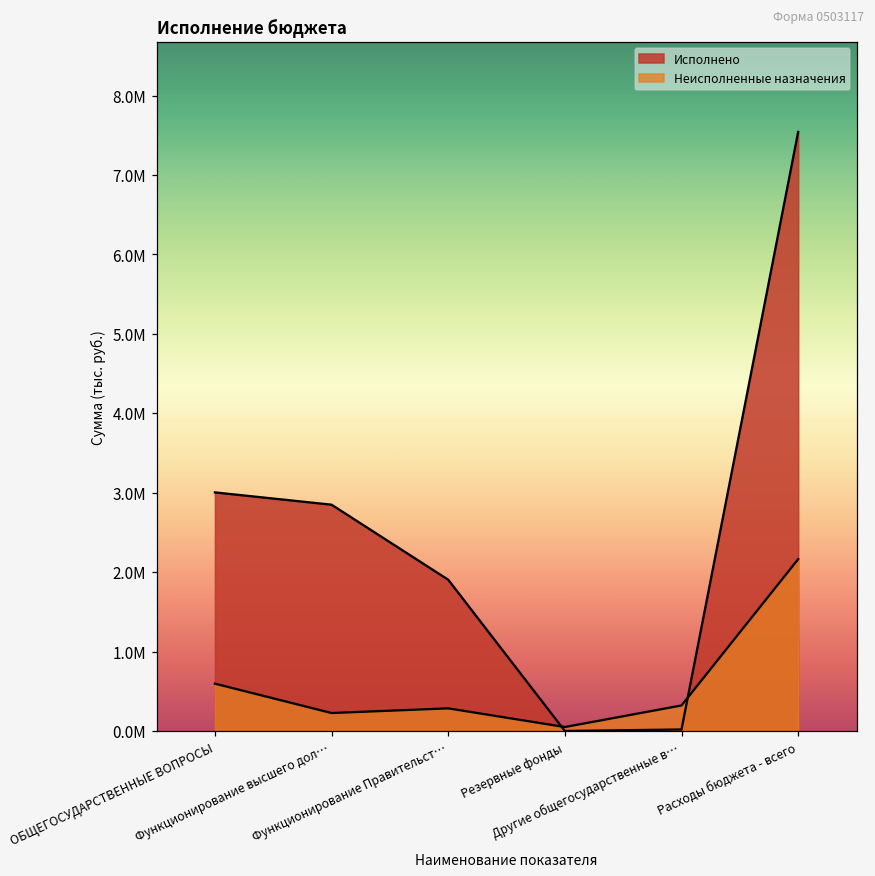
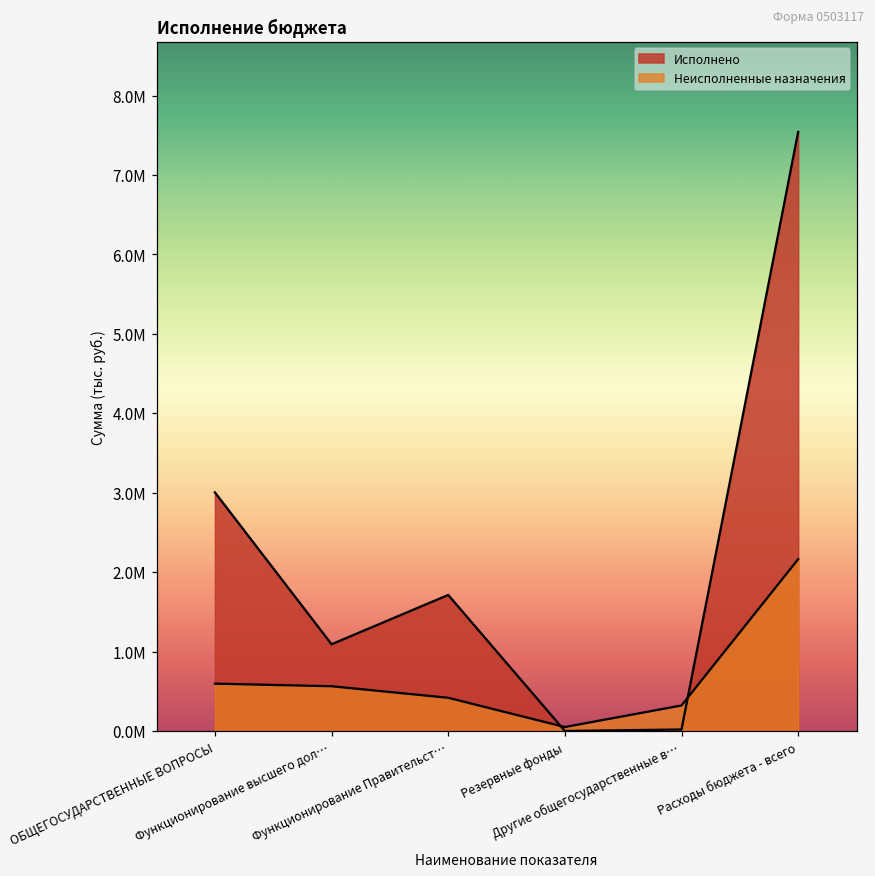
Исполнено, Функционирование высшего дол…: 2800000 -> 1100000
Неисполненные назначения, Функционирование высшего дол…: 200000 -> 600000
Исполнено, Функционирование Правительст…: 1900000 -> 1700000
Неисполненные назначения, Функционирование Правительст…: 300000 -> 400000
